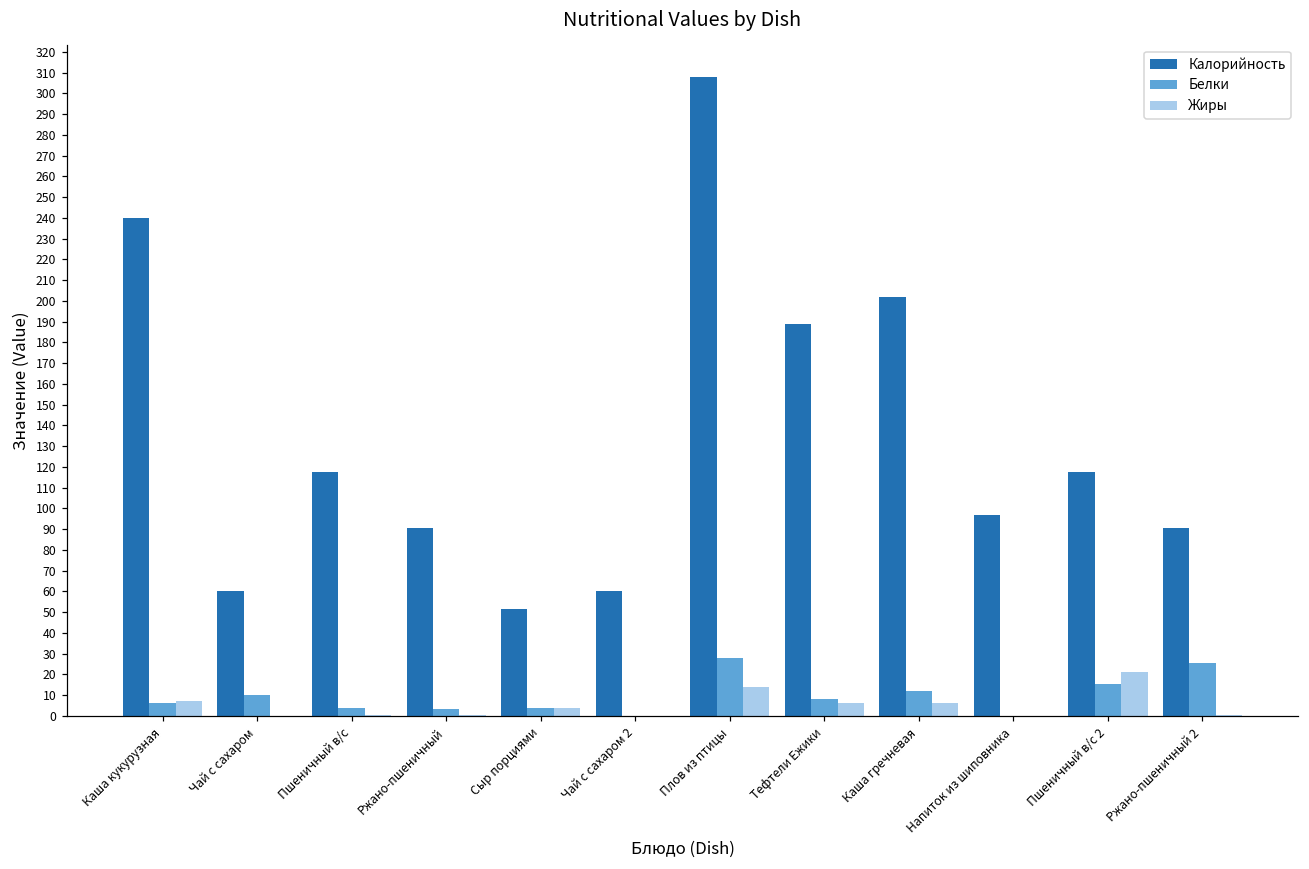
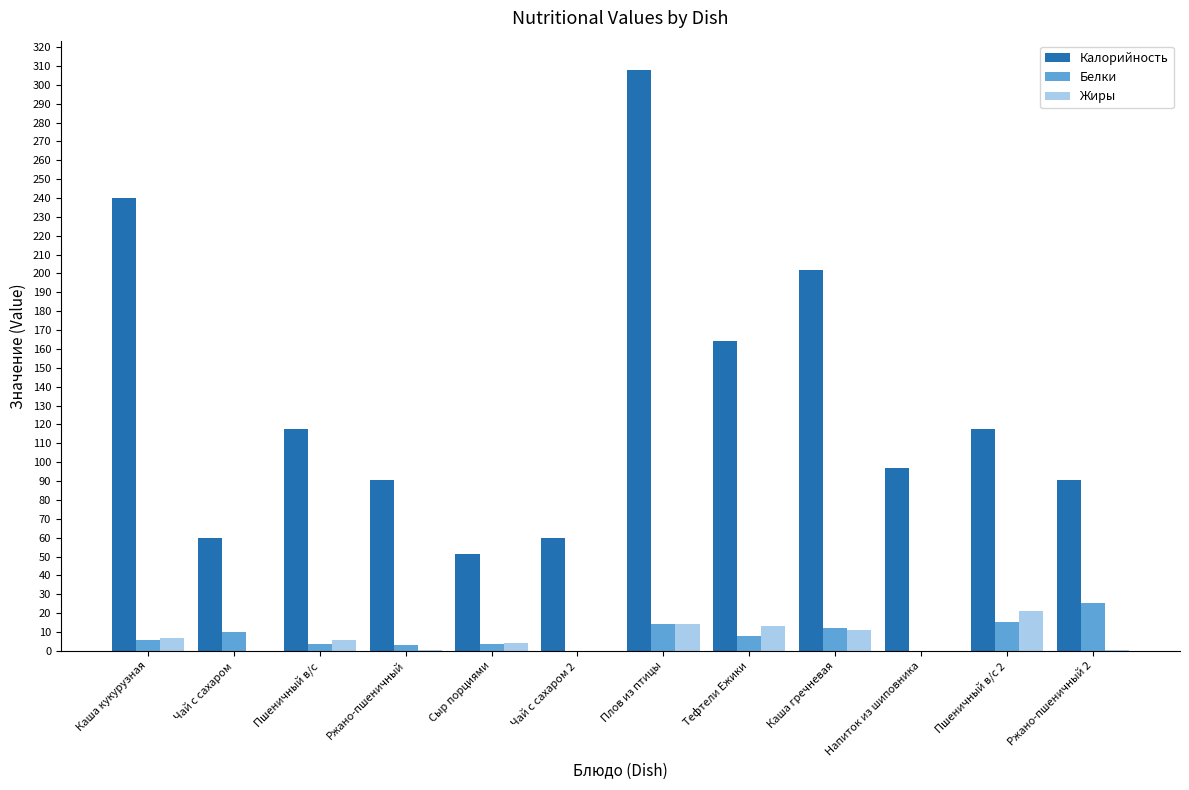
Жиры, Пшеничный в/с: 0 -> 6
Белки, Плов из птицы: 28 -> 14
Калорийность, Тефтели Ежики: 189 -> 164
Жиры, Тефтели Ежики: 6 -> 13
Жиры, Каша гречневая: 6 -> 11
